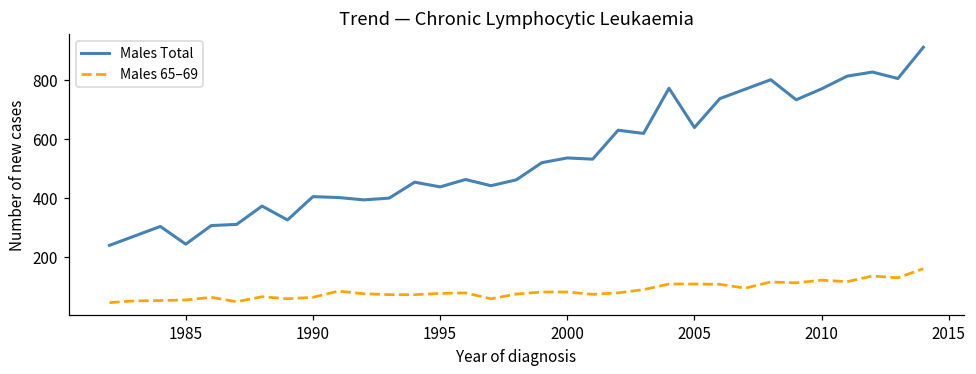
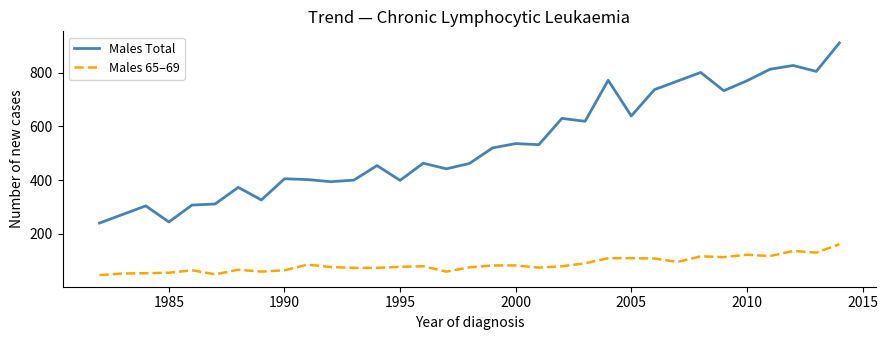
Males Total, 1995: 440 -> 400
